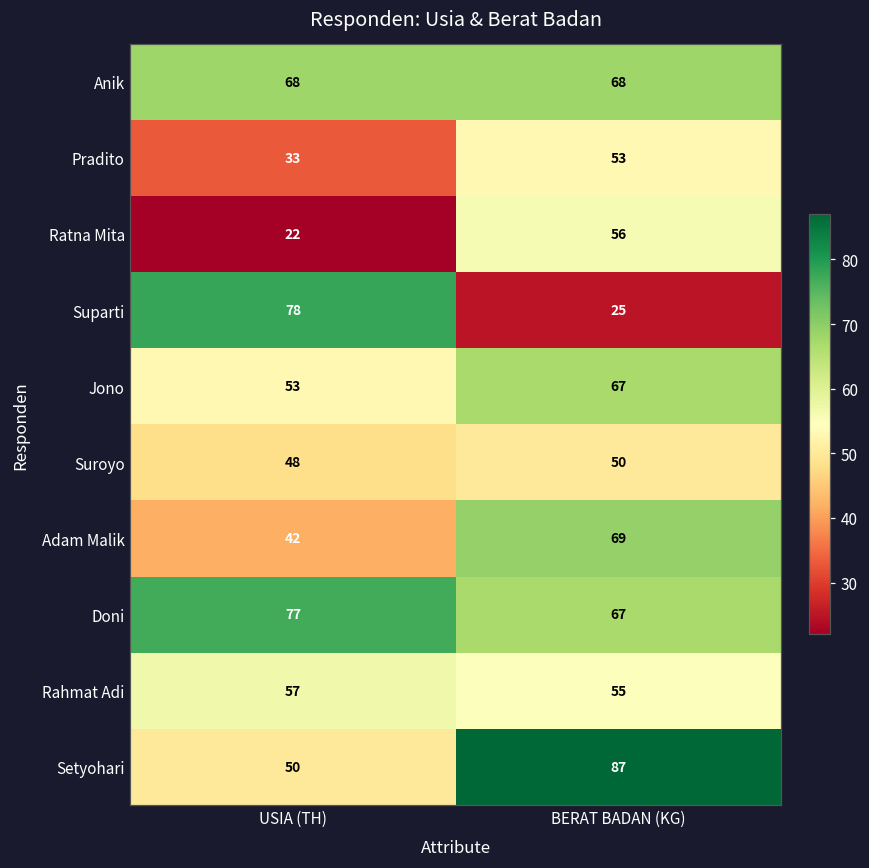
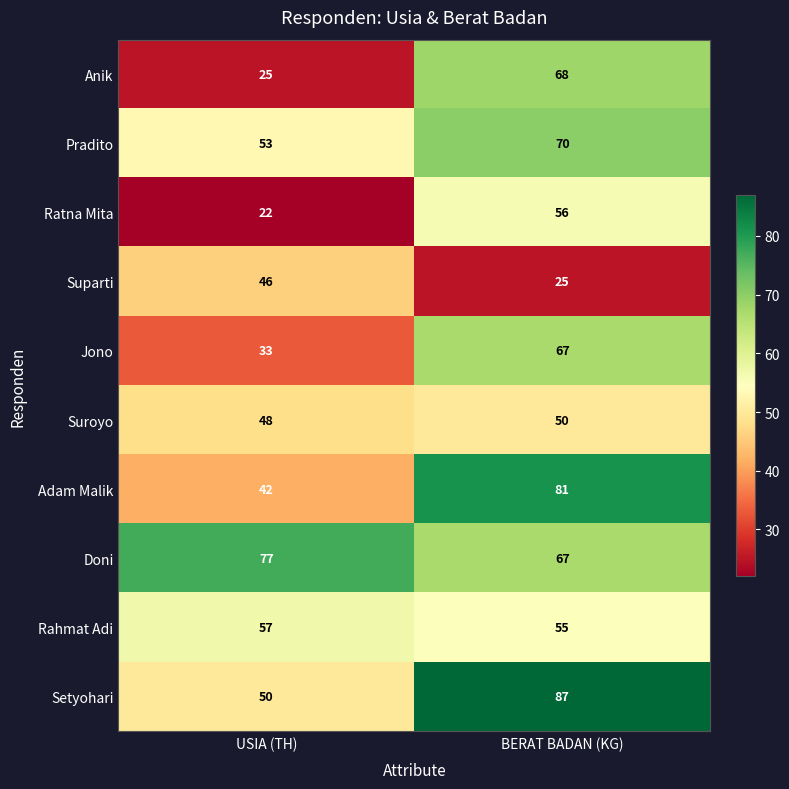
Anik, USIA (TH): 68 -> 25
Pradito, USIA (TH): 33 -> 53
Pradito, BERAT BADAN (KG): 53 -> 70
Suparti, USIA (TH): 78 -> 46
Jono, USIA (TH): 53 -> 33
Adam Malik, BERAT BADAN (KG): 69 -> 81
